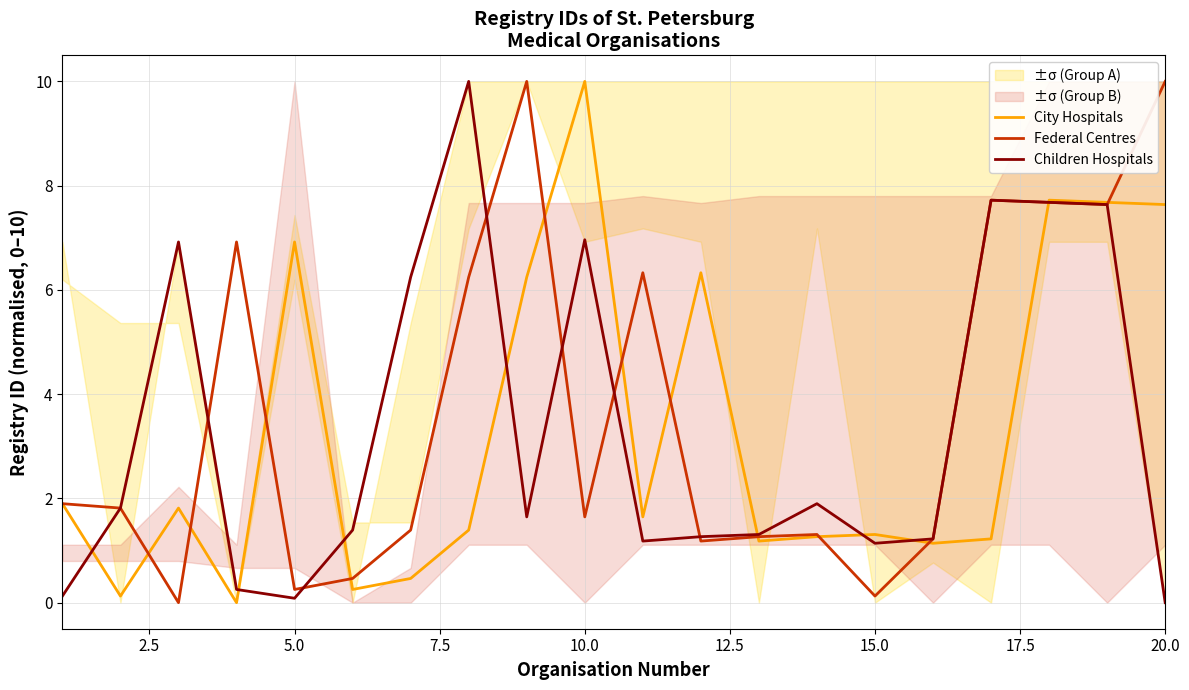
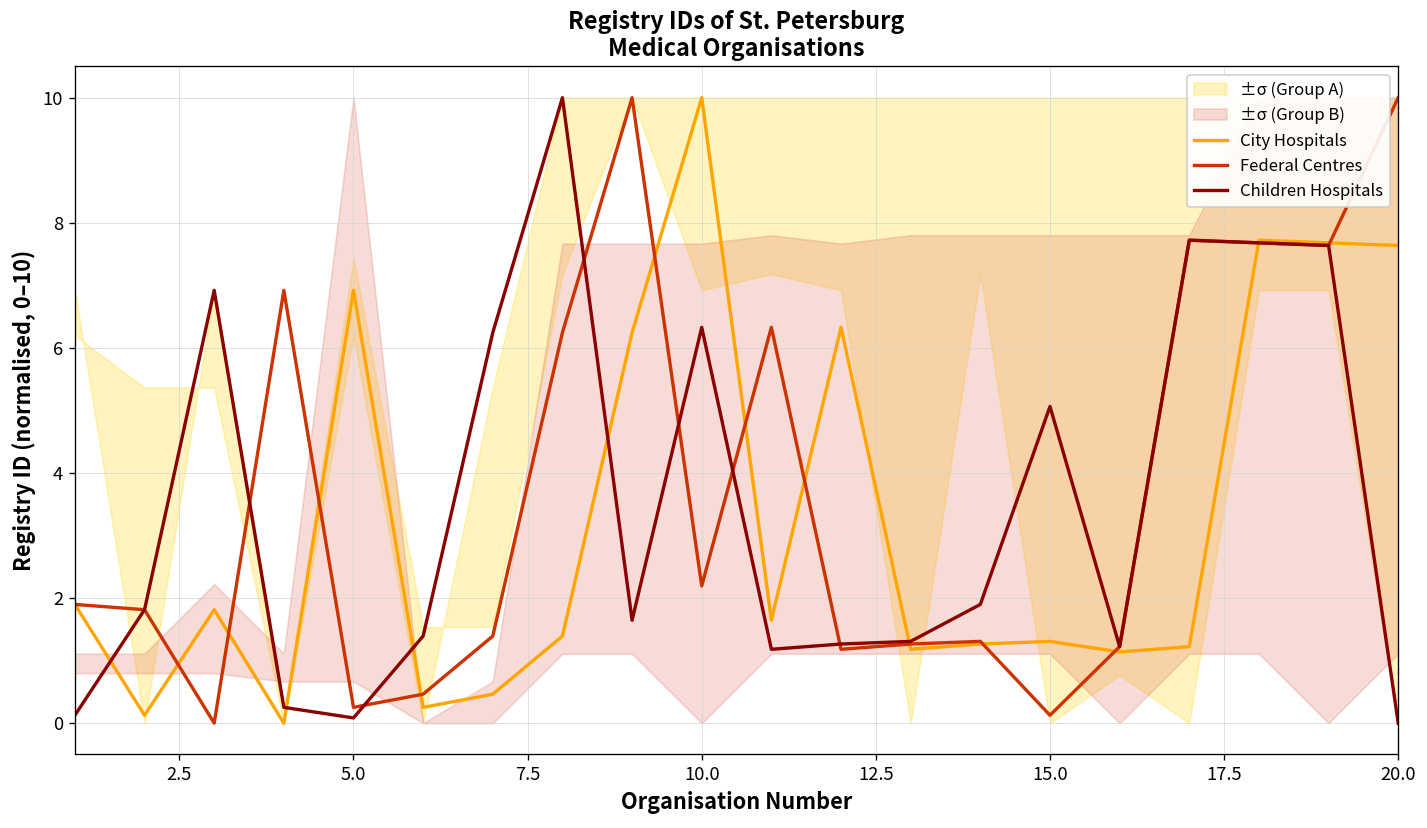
Federal Centres, 10.0: 1.6 -> 2.2
Children Hospitals, 10.0: 7.0 -> 6.3
Children Hospitals, 15.0: 1.1 -> 5.1
